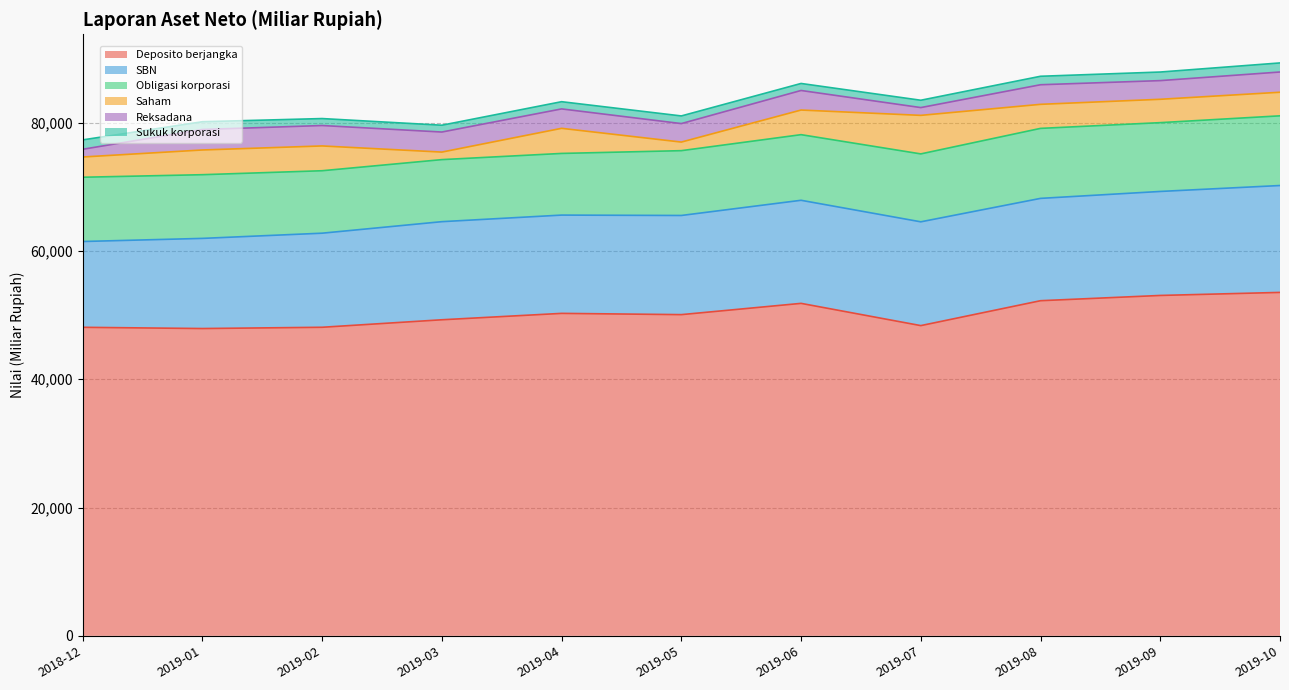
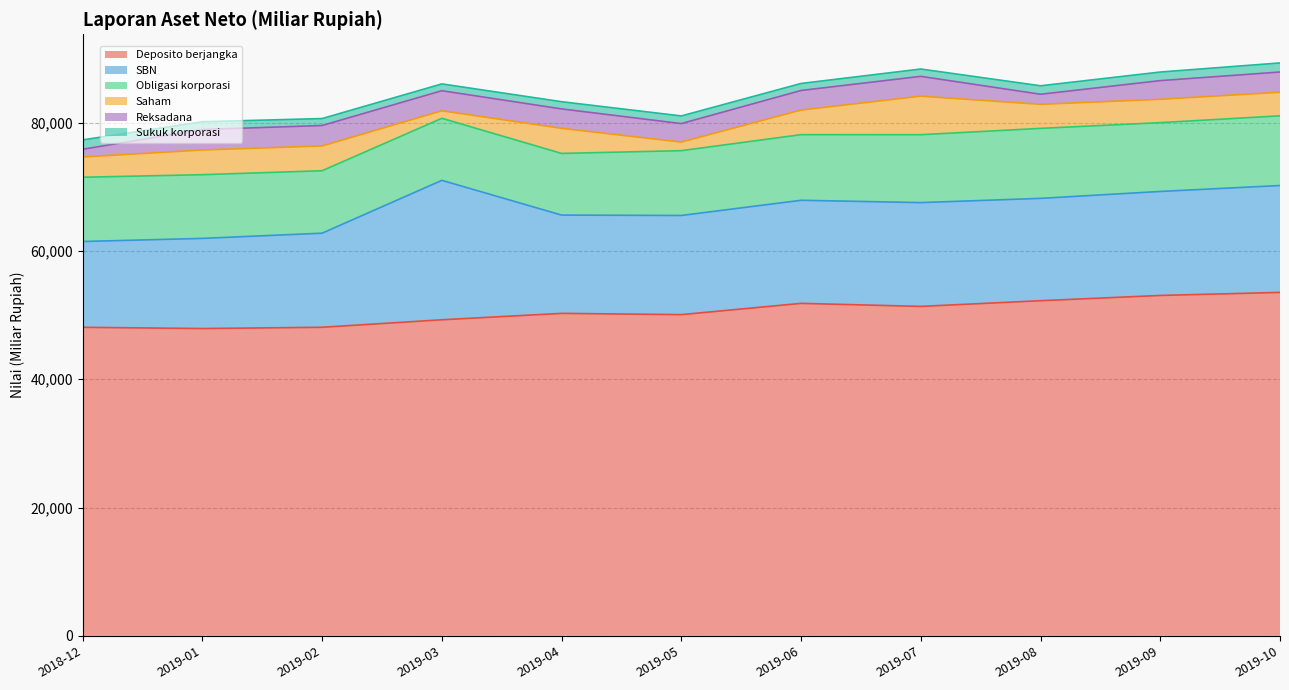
SBN, 2019-03: 15,000 -> 22,000
Deposito berjangka, 2019-07: 48,000 -> 51,000
Reksadana, 2019-07: 1,000 -> 3,000
Reksadana, 2019-08: 3,000 -> 2,000
